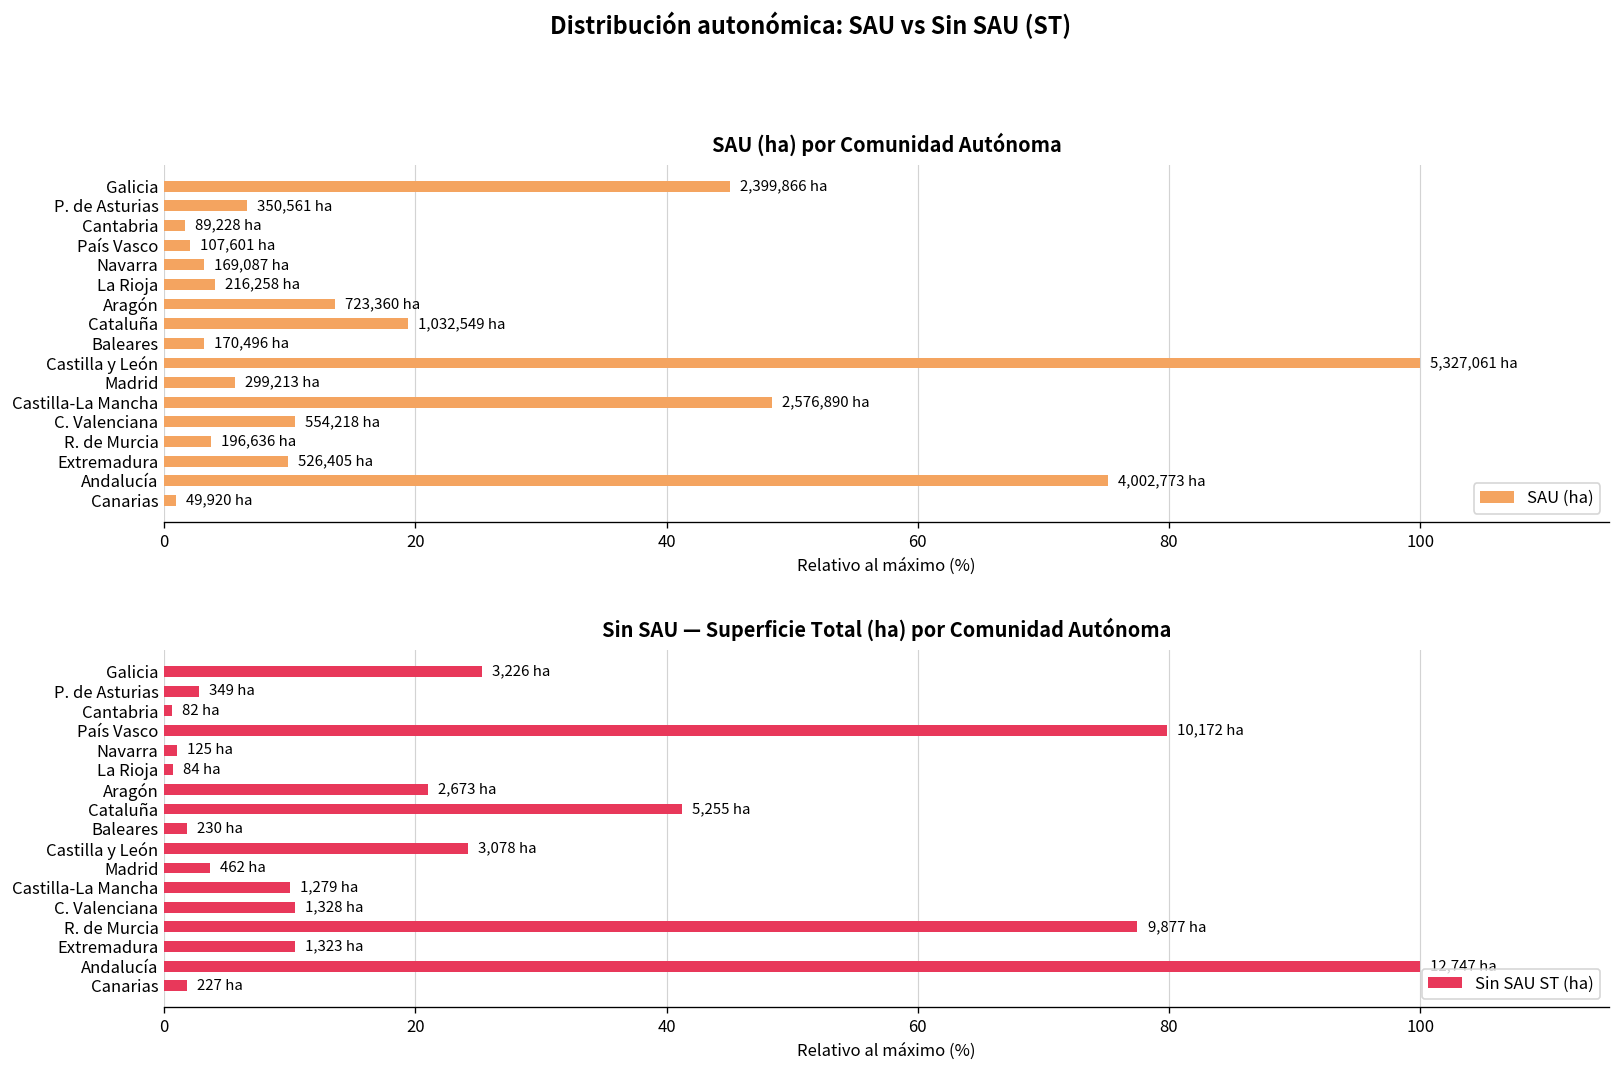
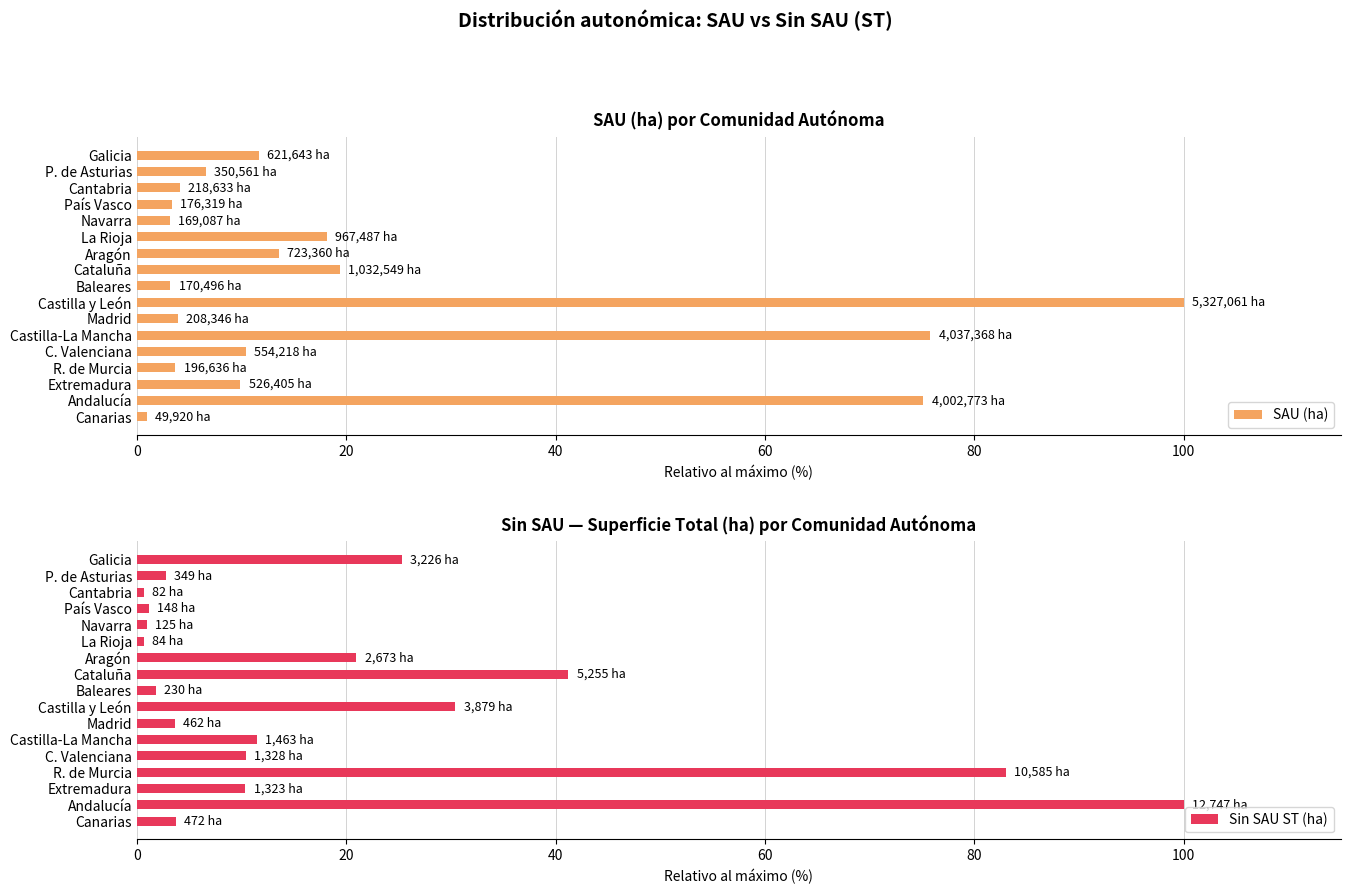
SAU (ha) por Comunidad Autónoma, Galicia: 2,399,866 -> 621,643
SAU (ha) por Comunidad Autónoma, Cantabria: 89,228 -> 218,633
SAU (ha) por Comunidad Autónoma, País Vasco: 107,601 -> 176,319
SAU (ha) por Comunidad Autónoma, La Rioja: 216,258 -> 967,487
SAU (ha) por Comunidad Autónoma, Madrid: 299,213 -> 208,346
SAU (ha) por Comunidad Autónoma, Castilla-La Mancha: 2,576,890 -> 4,037,368
Sin SAU — Superficie Total (ha) por Comunidad Autónoma, País Vasco: 10,172 -> 148
Sin SAU — Superficie Total (ha) por Comunidad Autónoma, Castilla y León: 3,078 -> 3,879
Sin SAU — Superficie Total (ha) por Comunidad Autónoma, Castilla-La Mancha: 1,279 -> 1,463
Sin SAU — Superficie Total (ha) por Comunidad Autónoma, R. de Murcia: 9,877 -> 10,585
Sin SAU — Superficie Total (ha) por Comunidad Autónoma, Canarias: 227 -> 472
